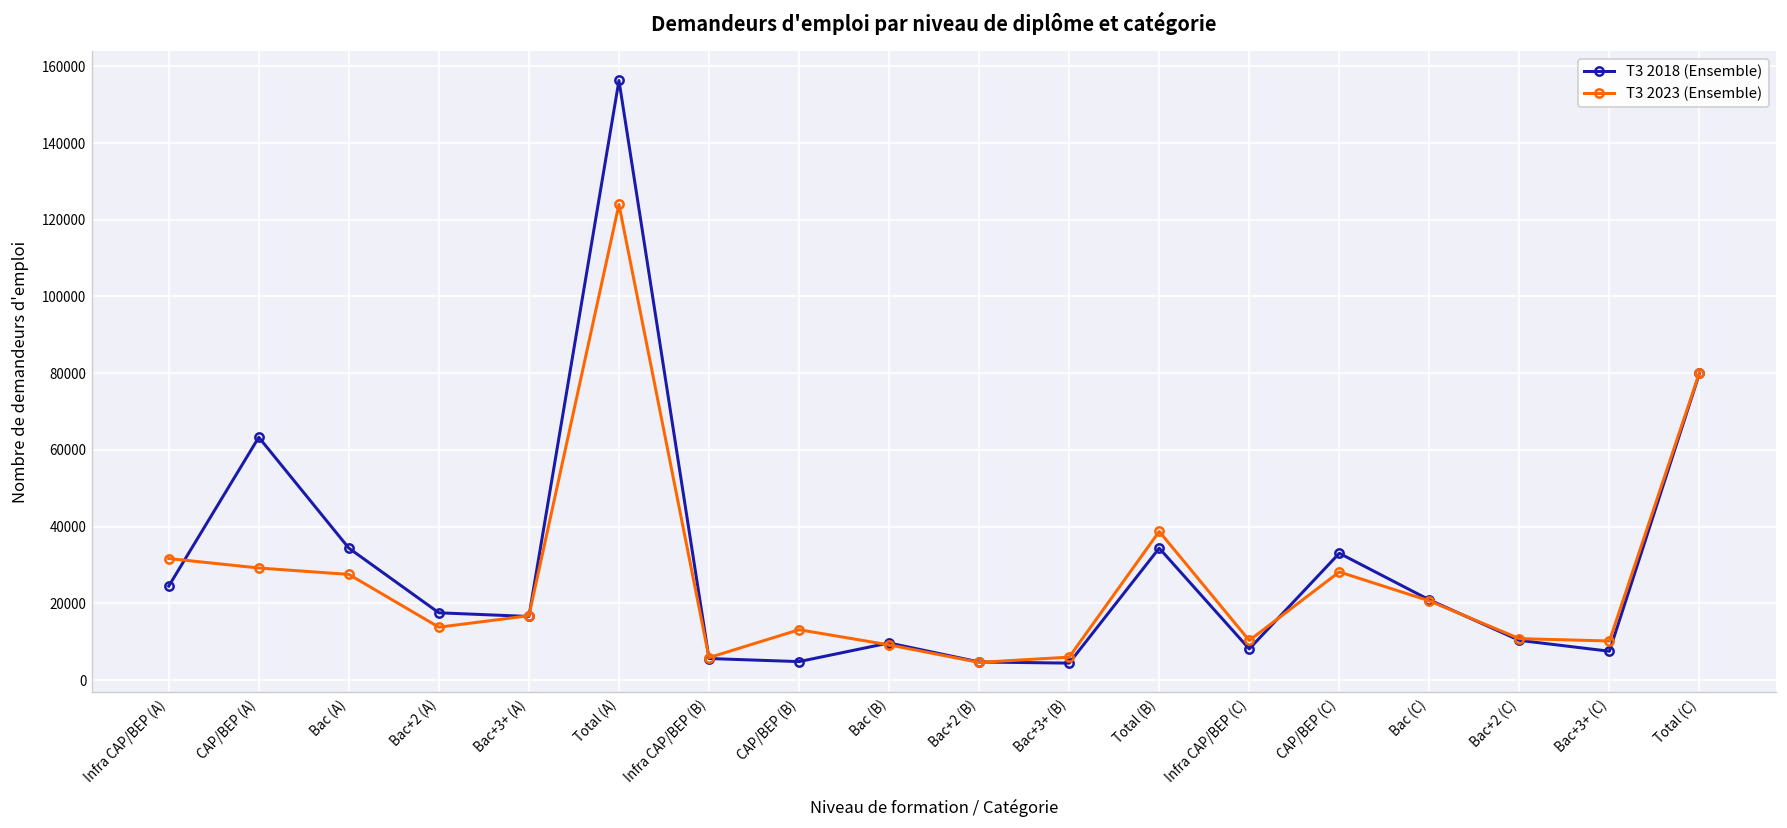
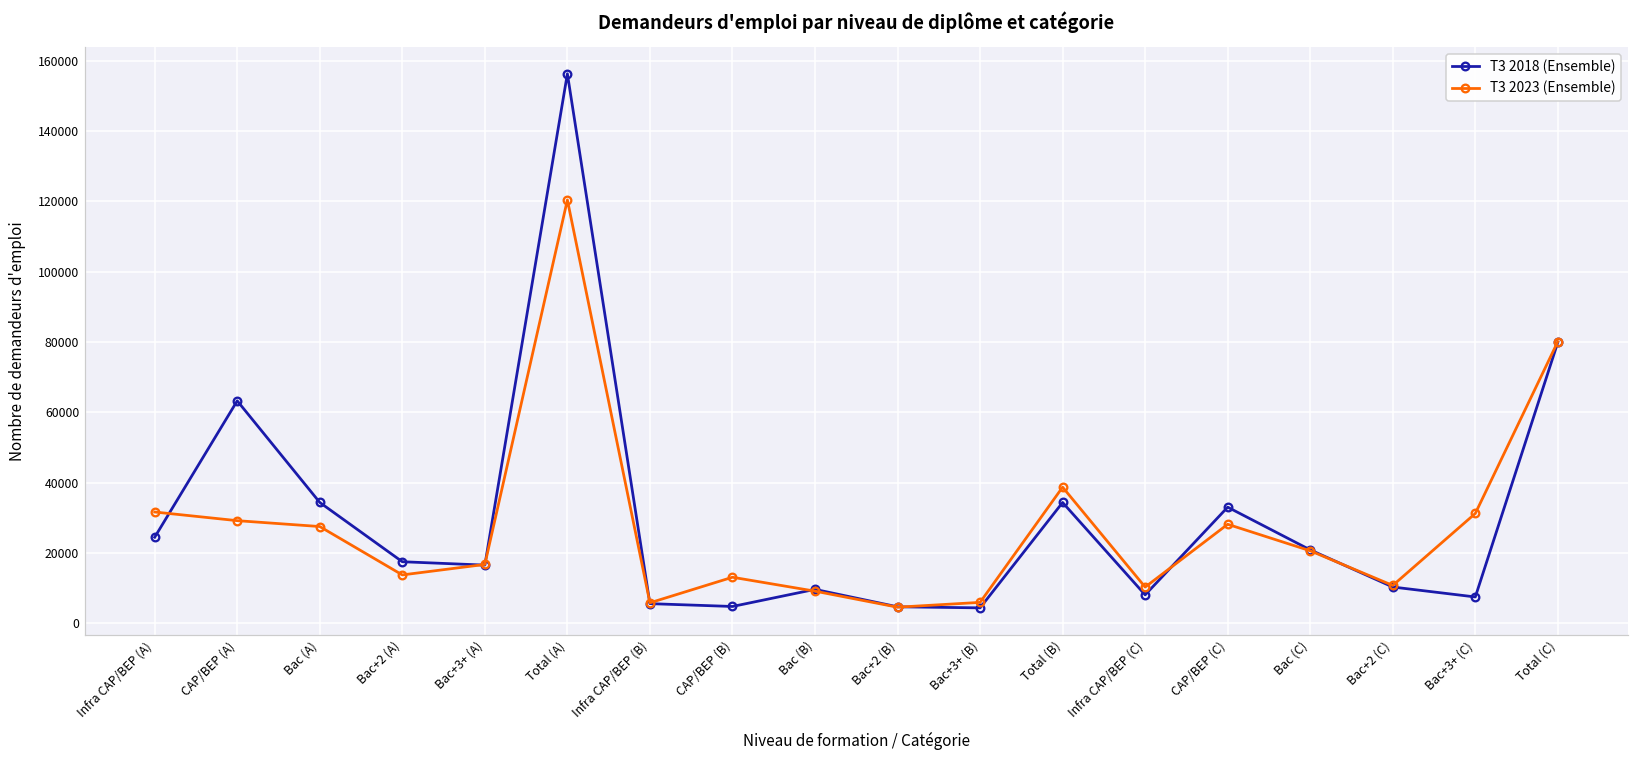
T3 2023 (Ensemble), Total (A): 124000 -> 120000
T3 2023 (Ensemble), Bac+3+ (C): 10000 -> 31000
